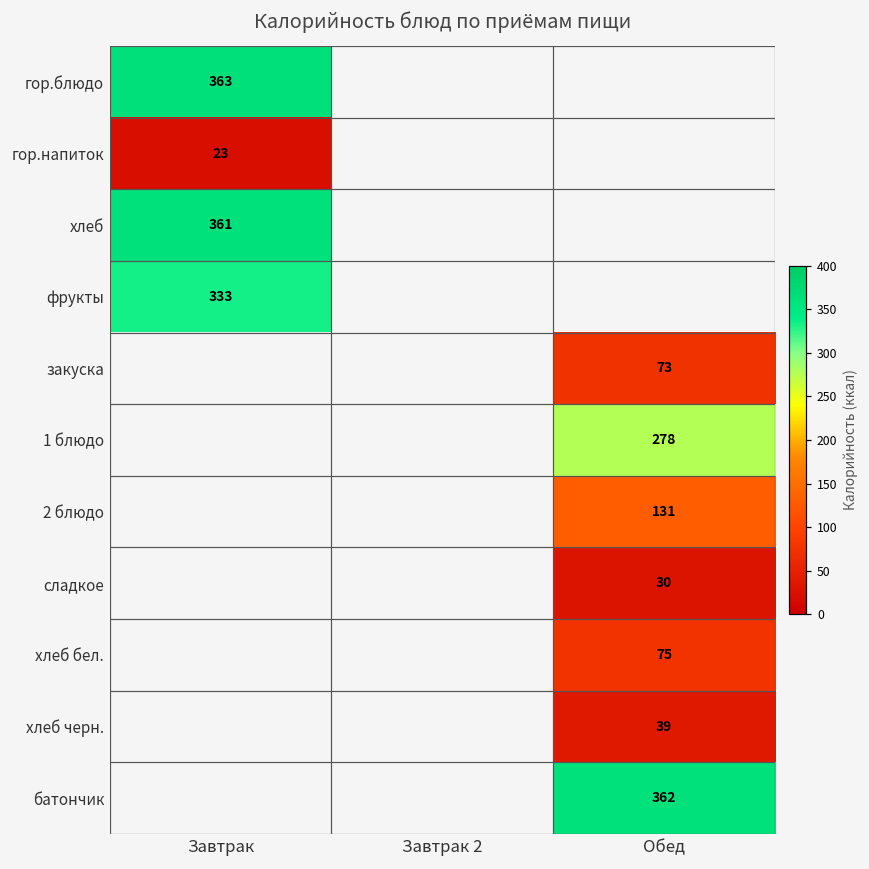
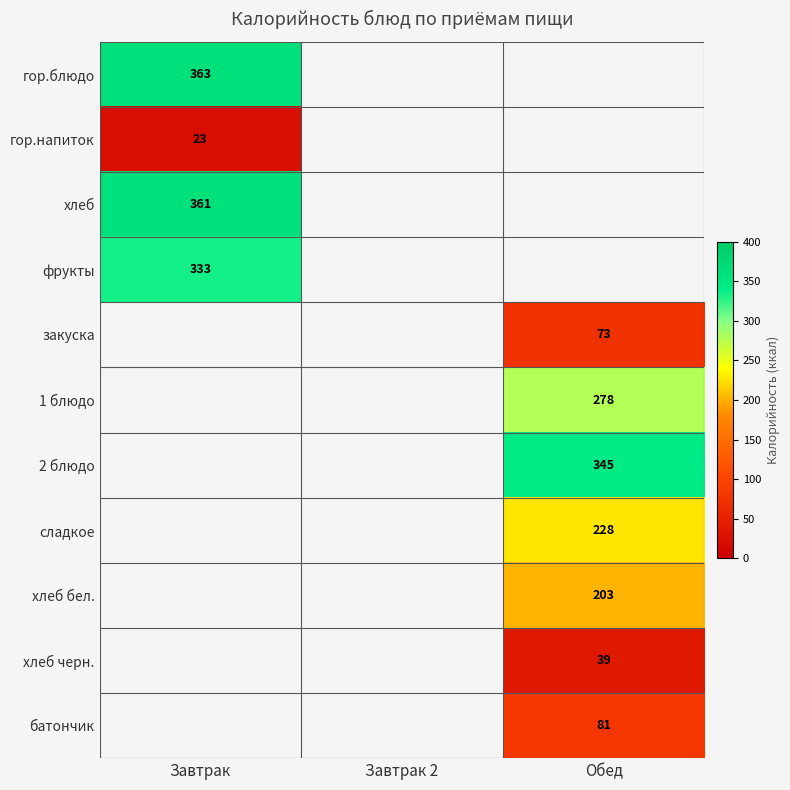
2 блюдо, Обед: 131 -> 345
сладкое, Обед: 30 -> 228
хлеб бел., Обед: 75 -> 203
батончик, Обед: 362 -> 81
